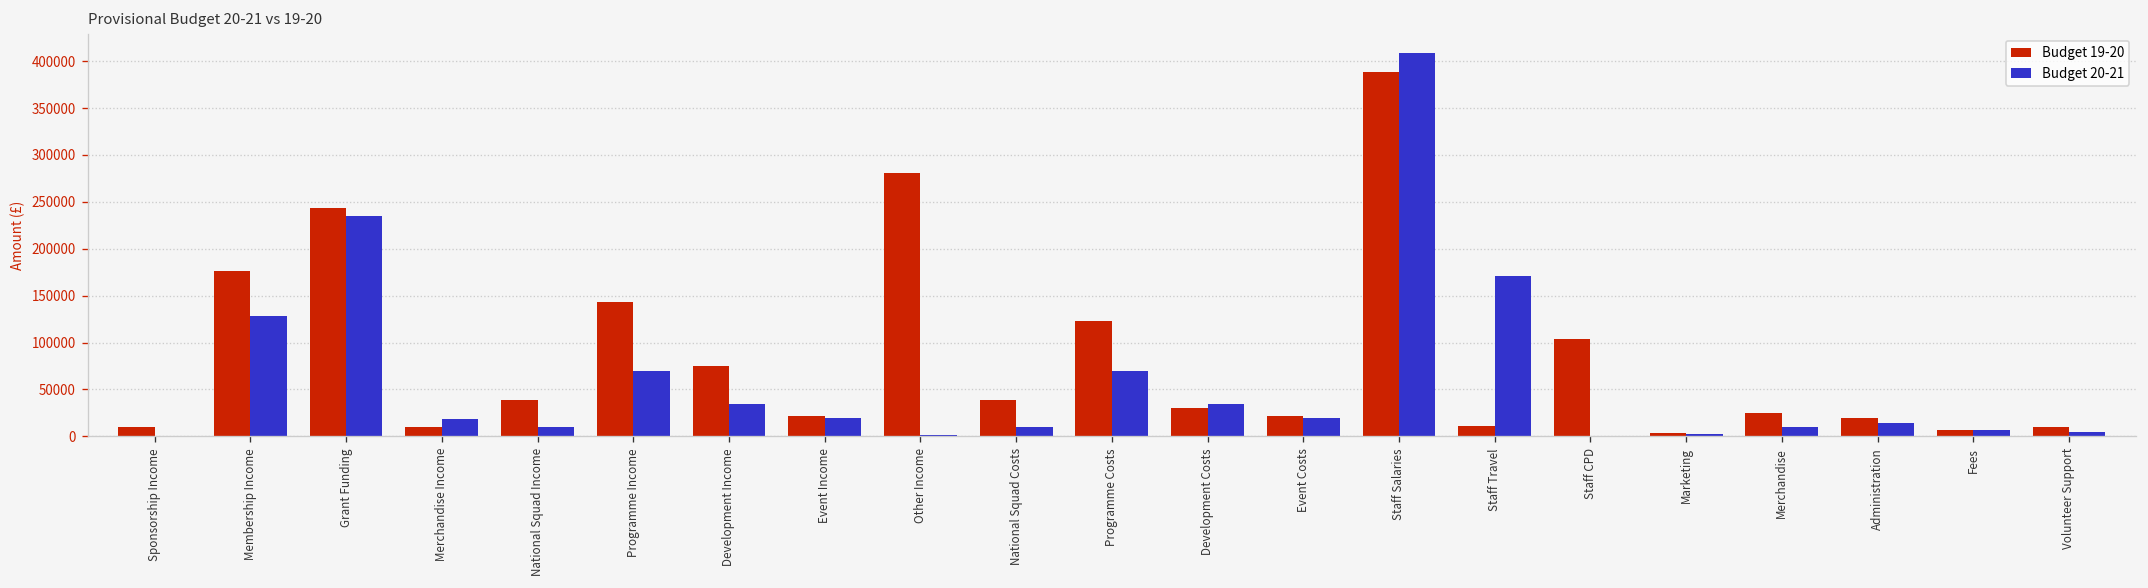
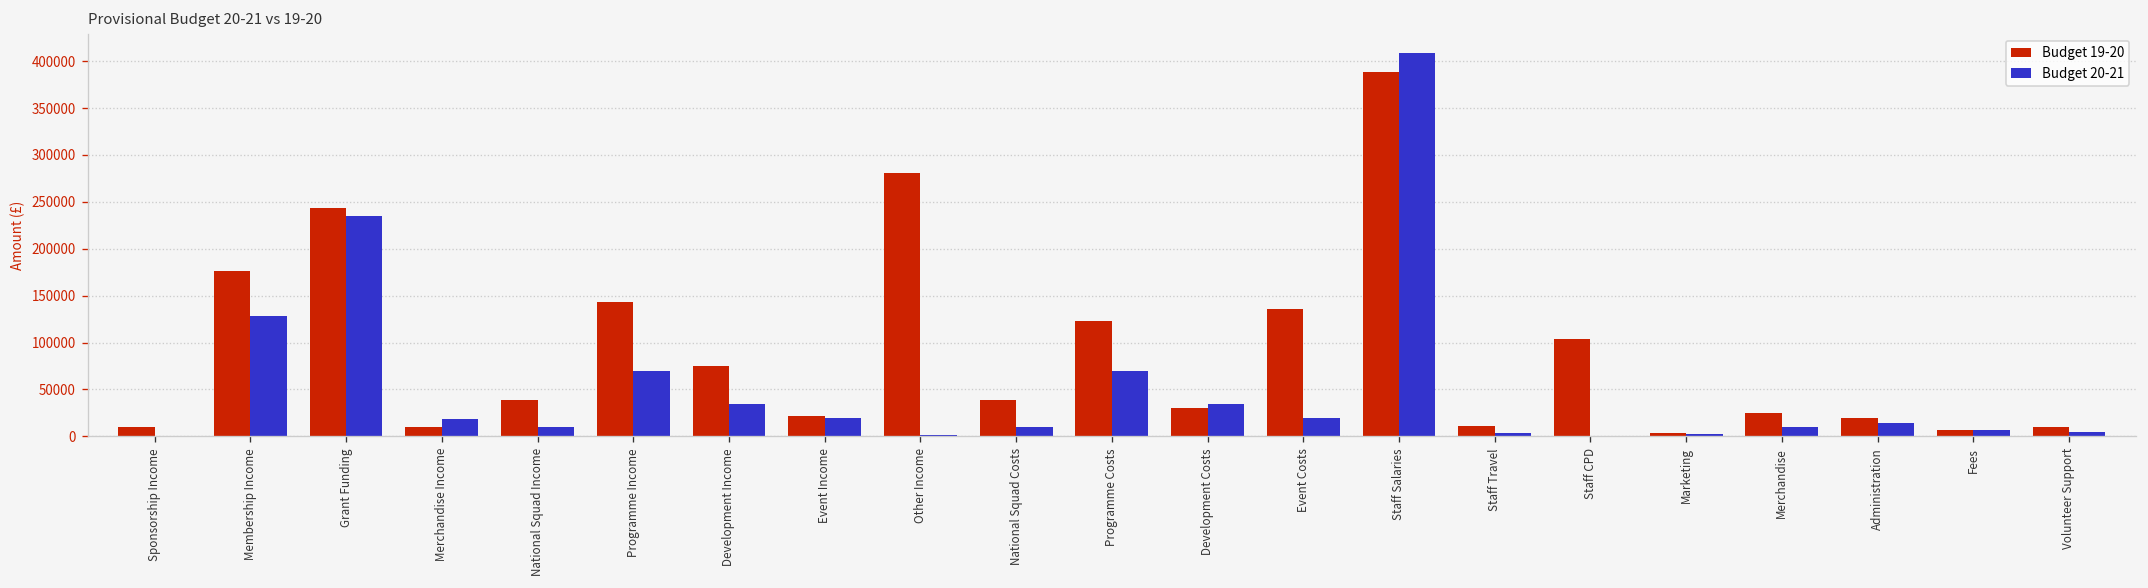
Budget 19-20, Event Costs: 20000 -> 140000
Budget 20-21, Staff Travel: 170000 -> 0
